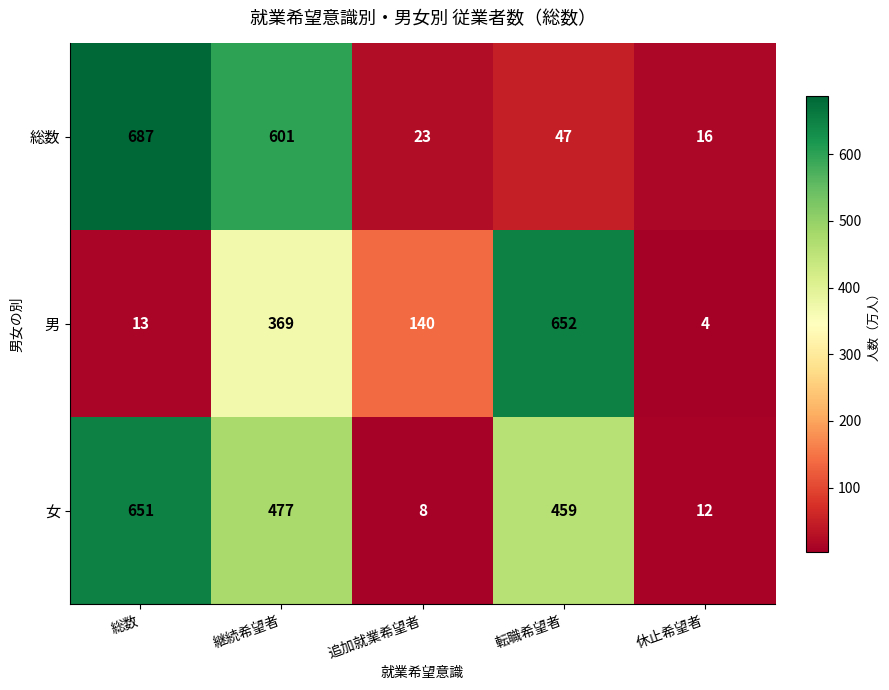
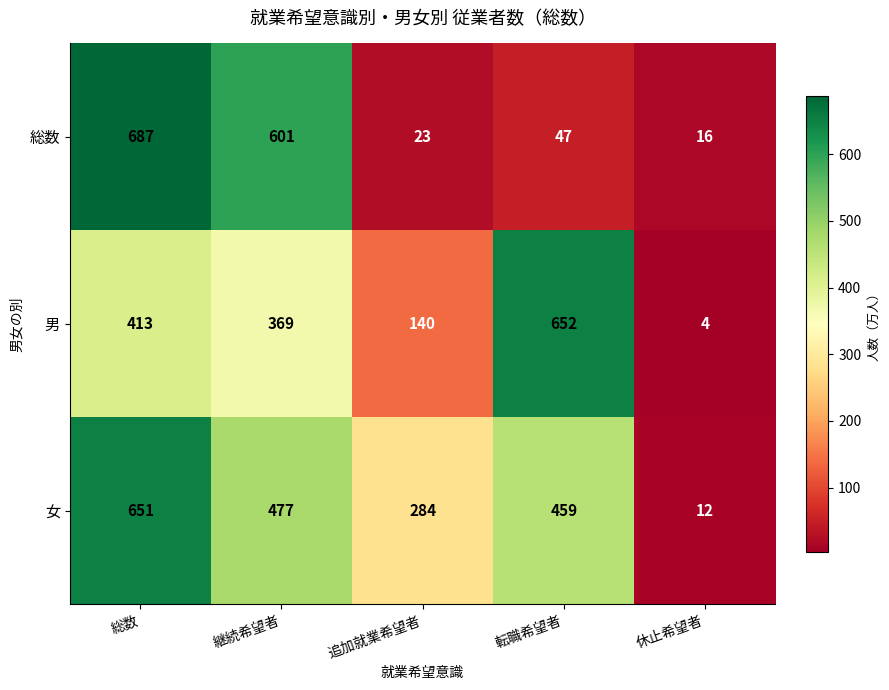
男, 総数: 13 -> 413
女, 追加就業希望者: 8 -> 284
